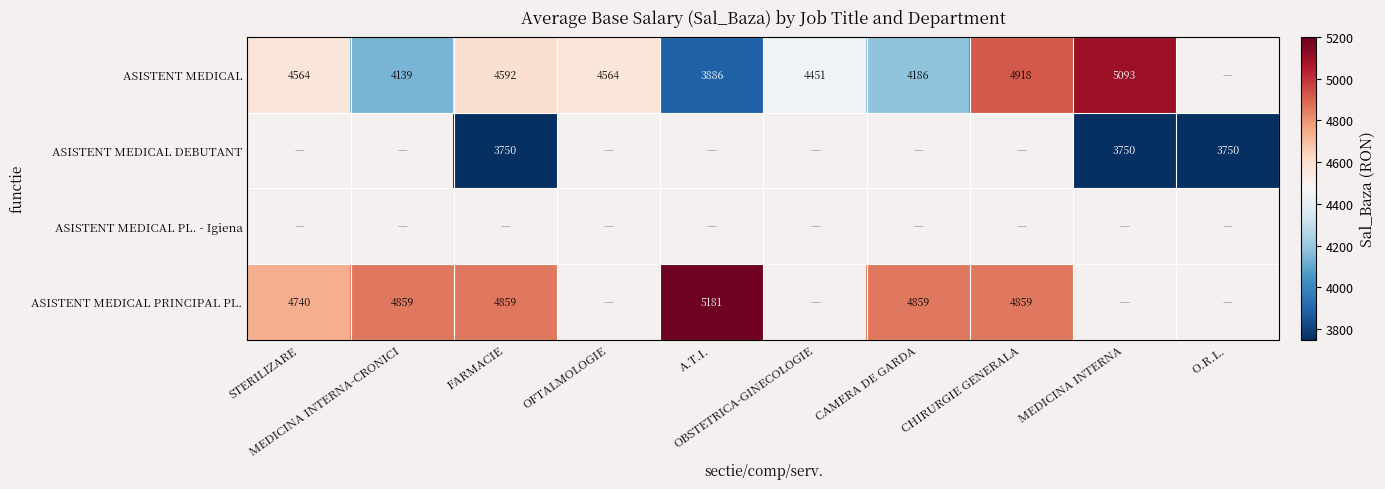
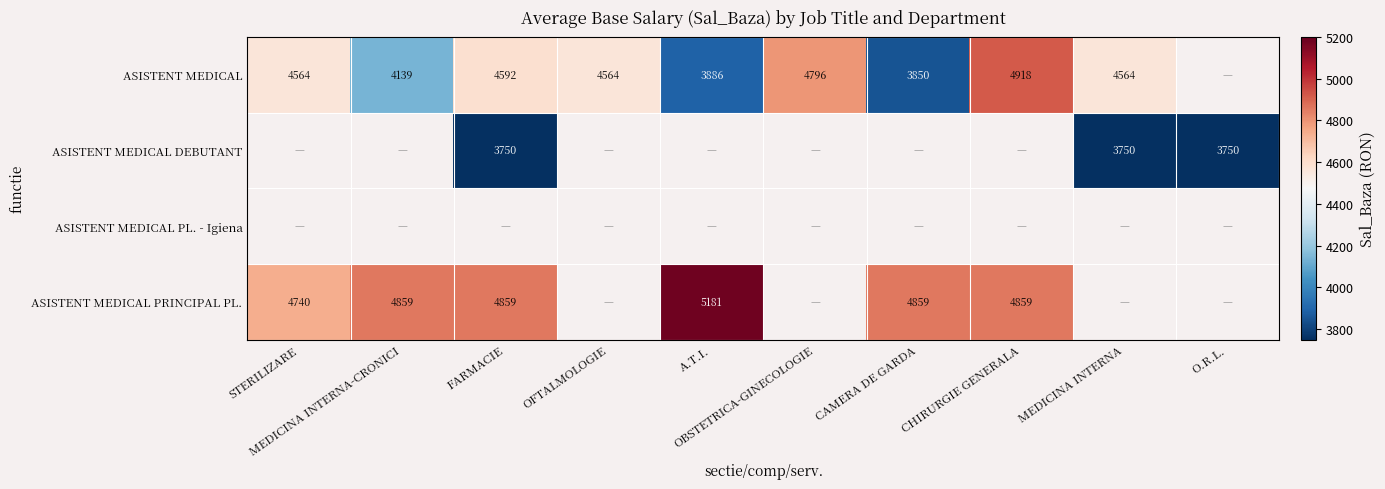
ASISTENT MEDICAL, OBSTETRICA-GINECOLOGIE: 4451 -> 4796
ASISTENT MEDICAL, CAMERA DE GARDA: 4186 -> 3850
ASISTENT MEDICAL, MEDICINA INTERNA: 5093 -> 4564
